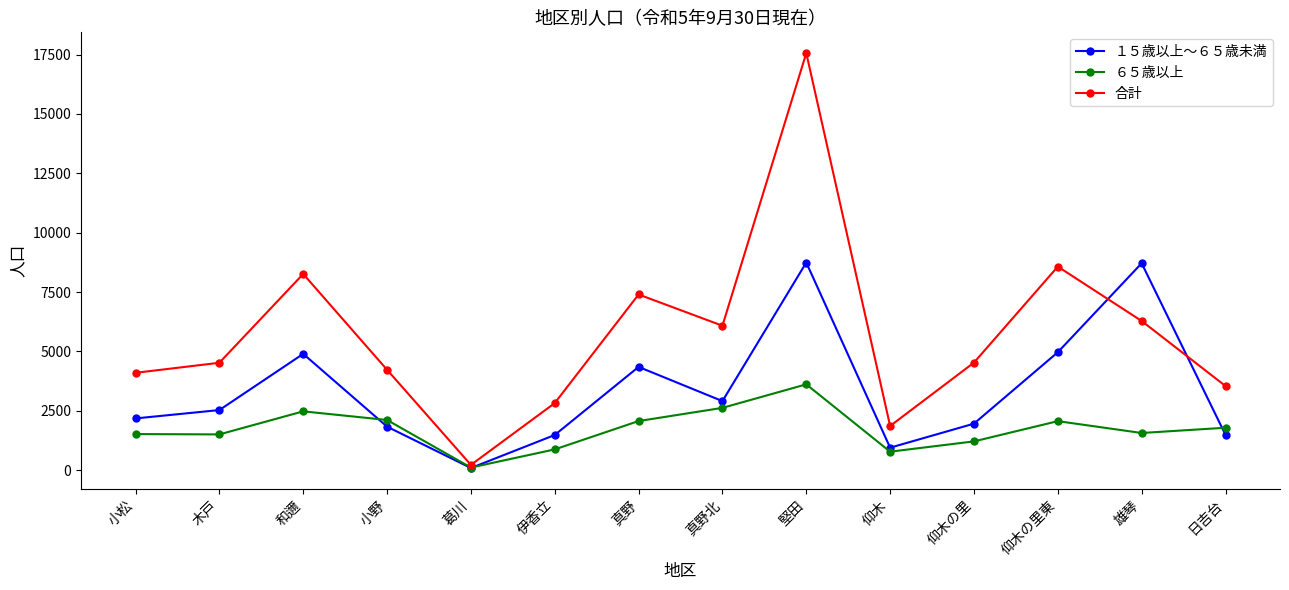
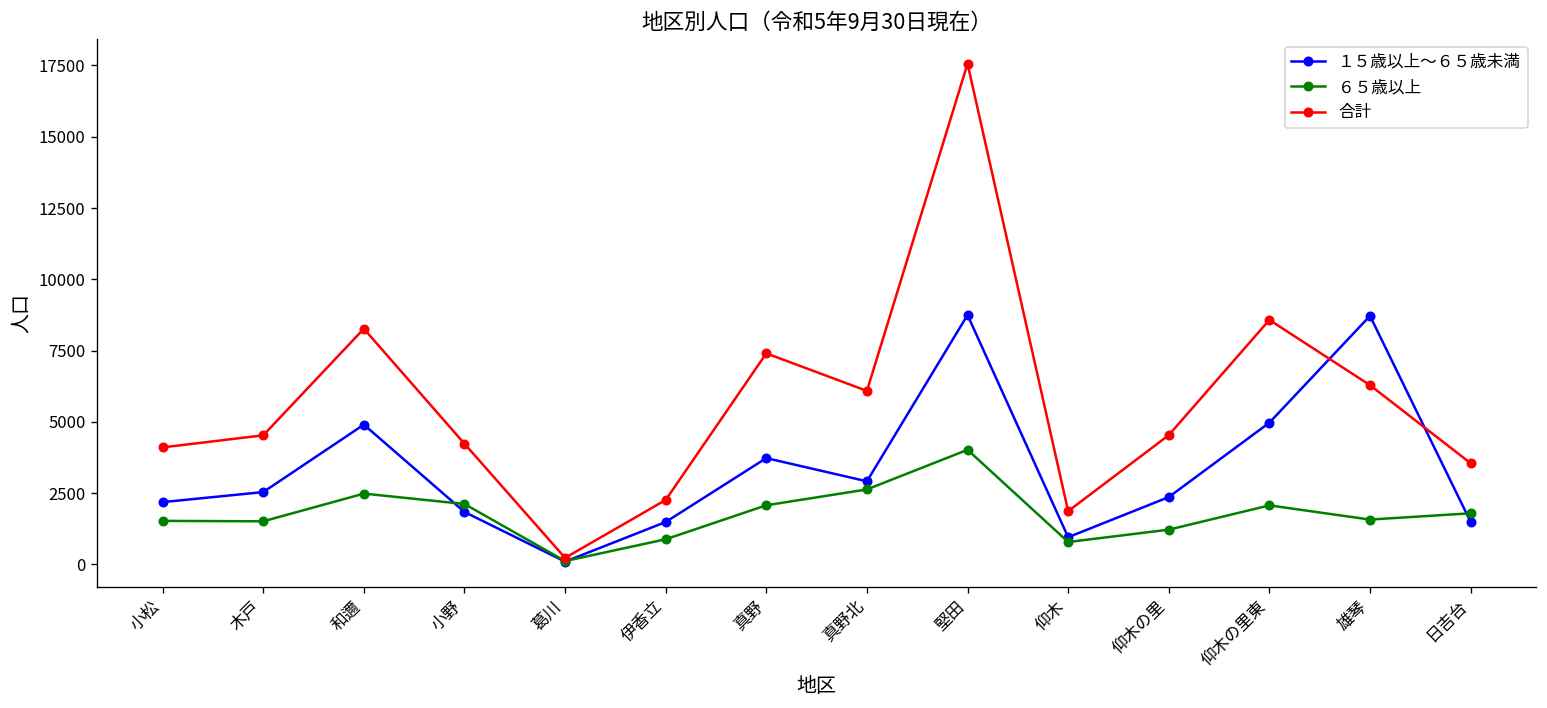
合計, 伊香立: 2800 -> 2300
１５歳以上～６５歳未満, 真野: 4400 -> 3700
６５歳以上, 堅田: 3600 -> 4000
１５歳以上～６５歳未満, 仰木の里: 2000 -> 2400
